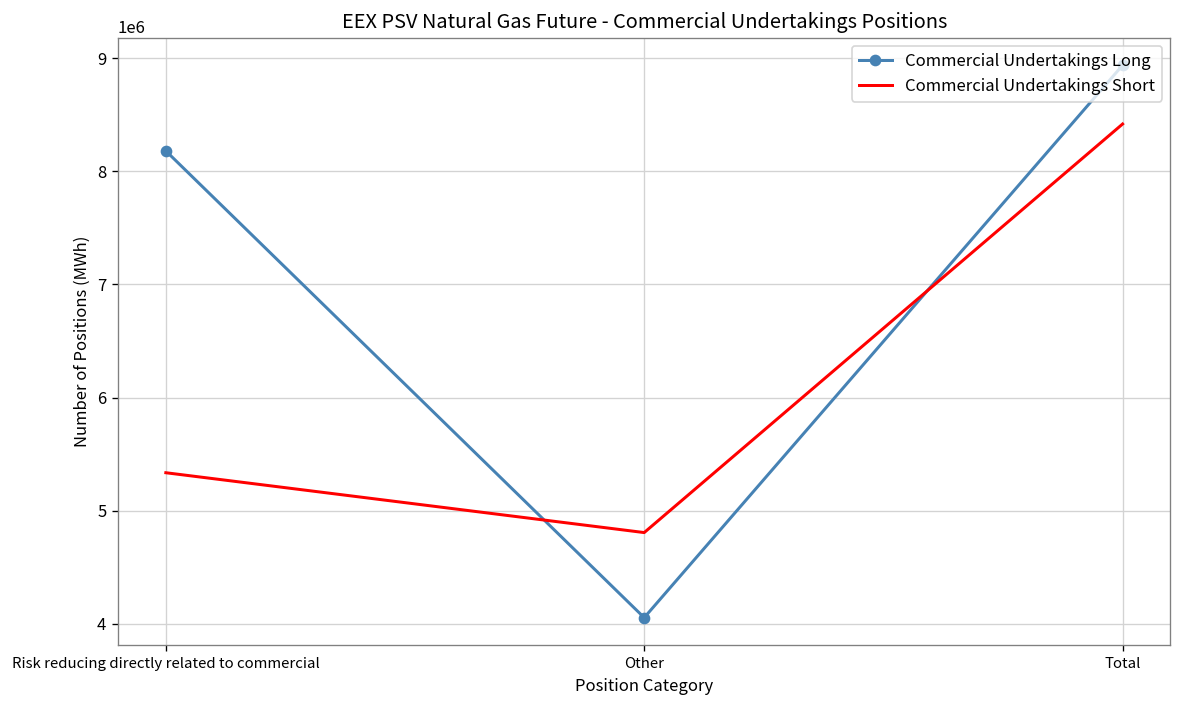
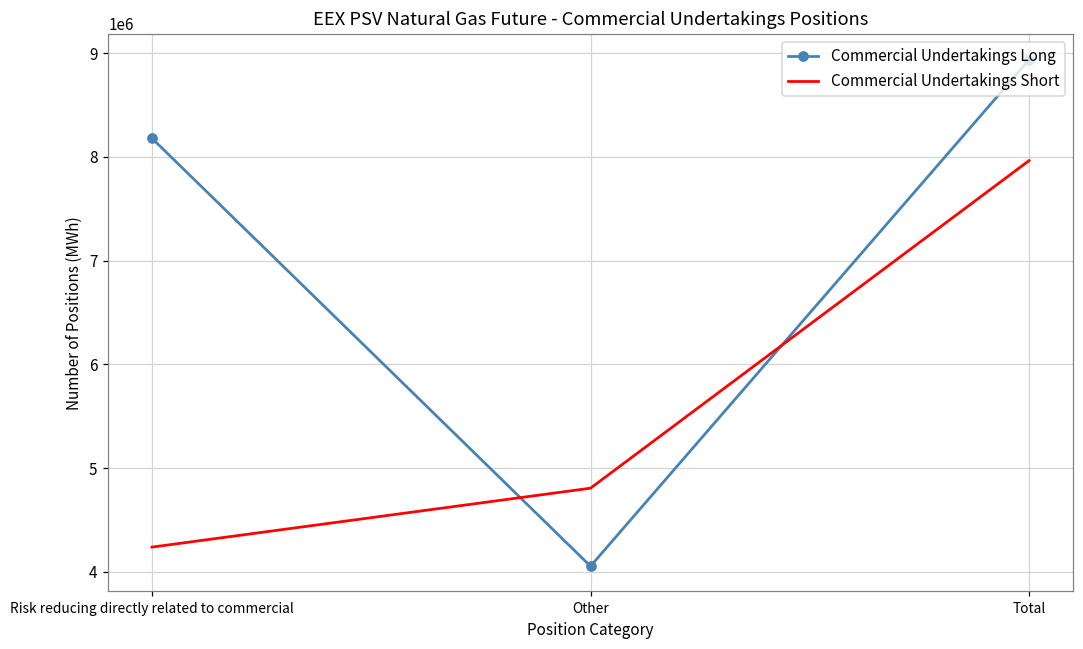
Commercial Undertakings Short, Risk reducing directly related to commercial: 5300000 -> 4200000
Commercial Undertakings Short, Total: 8400000 -> 8000000
